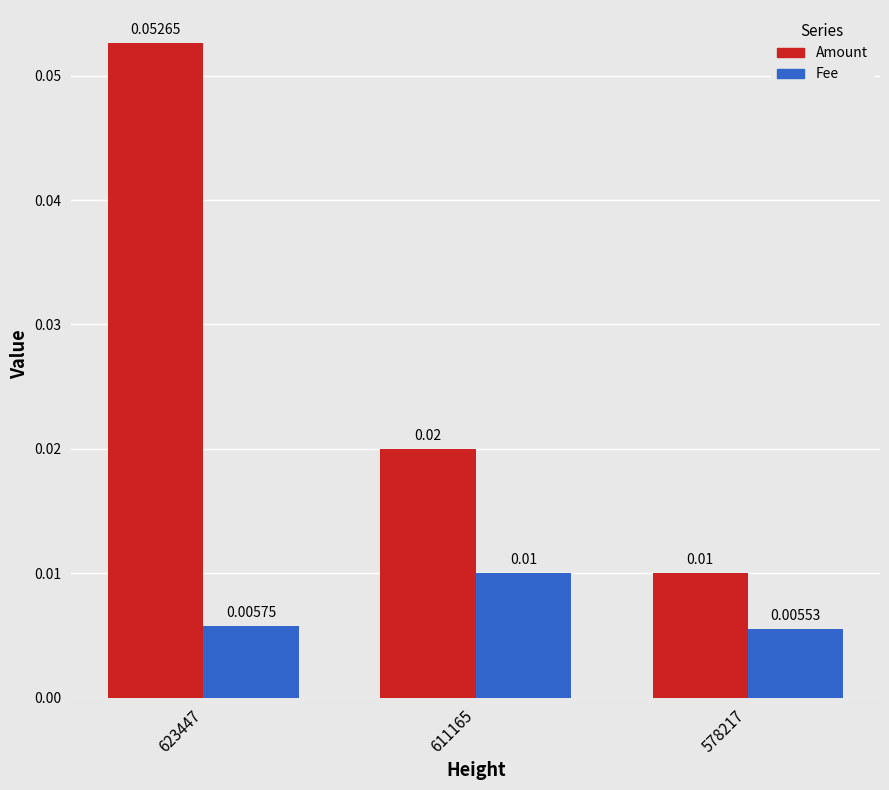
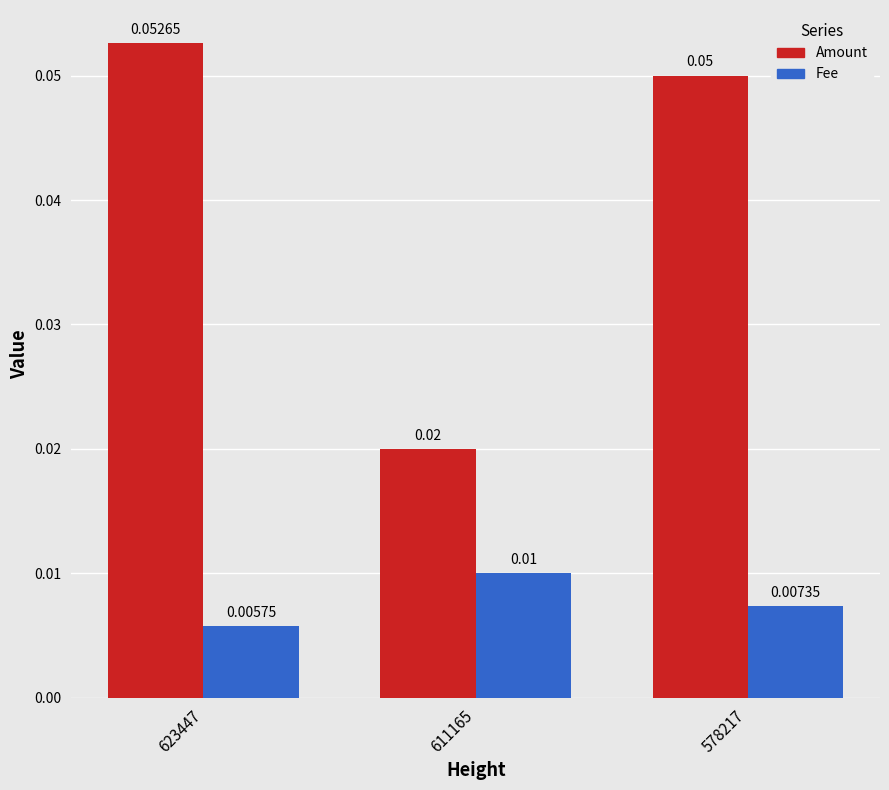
Amount, 578217: 0.01 -> 0.05
Fee, 578217: 0.00553 -> 0.00735
